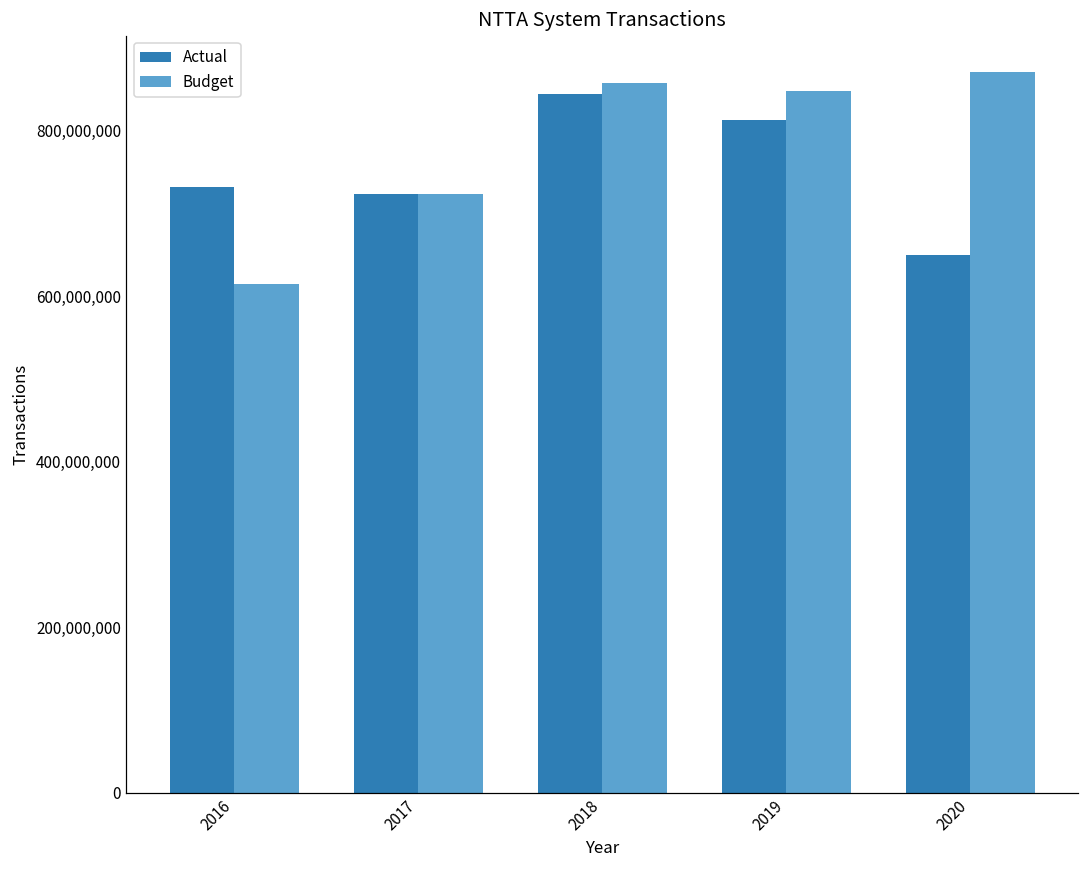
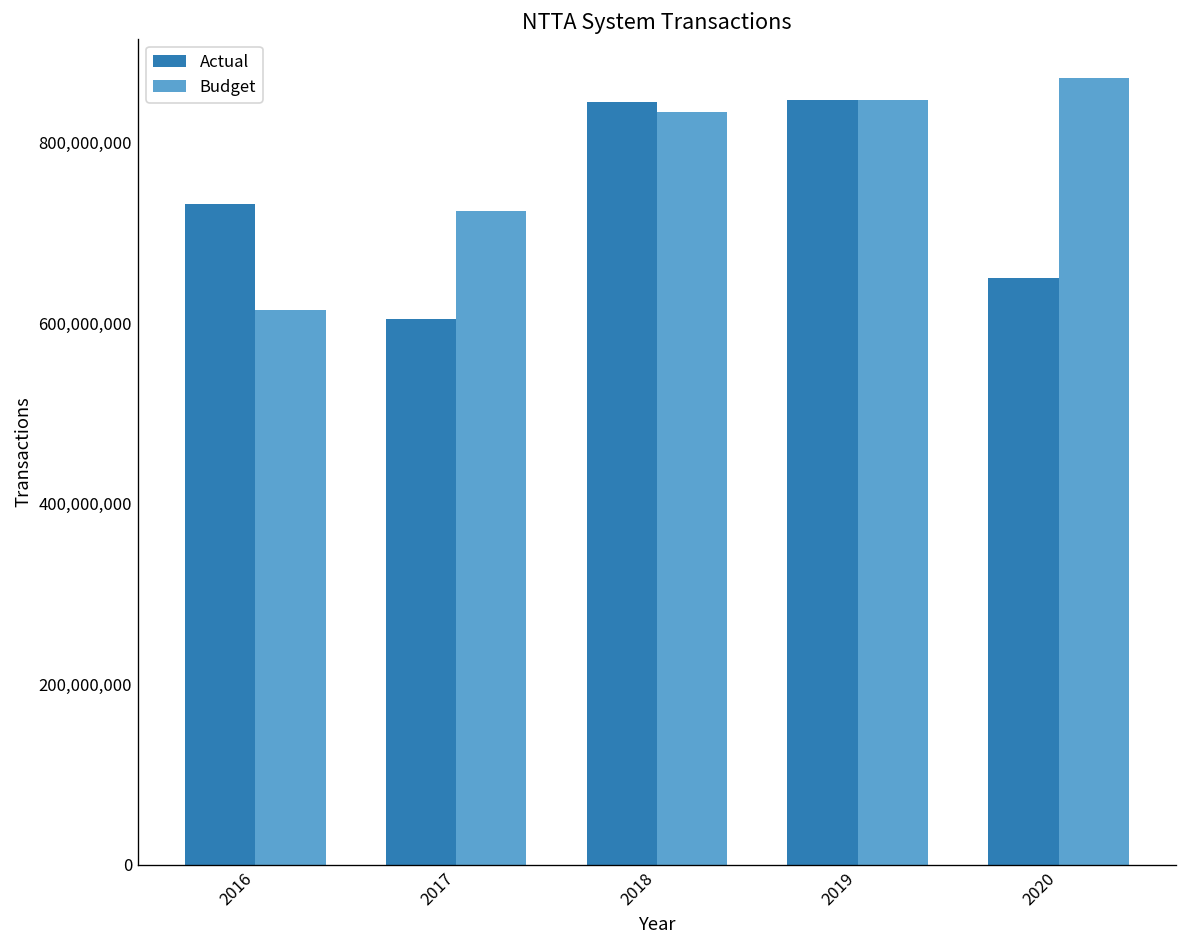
Actual, 2017: 720,000,000 -> 600,000,000
Budget, 2018: 860,000,000 -> 830,000,000
Actual, 2019: 810,000,000 -> 850,000,000
